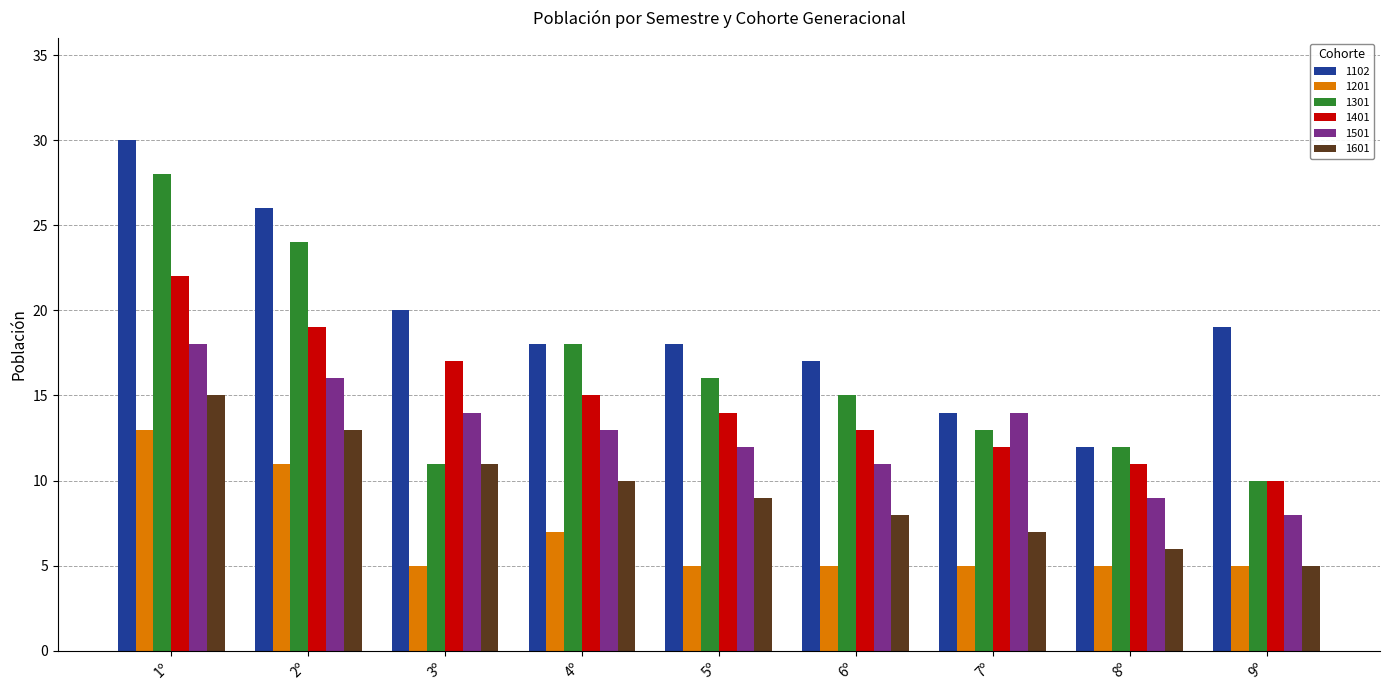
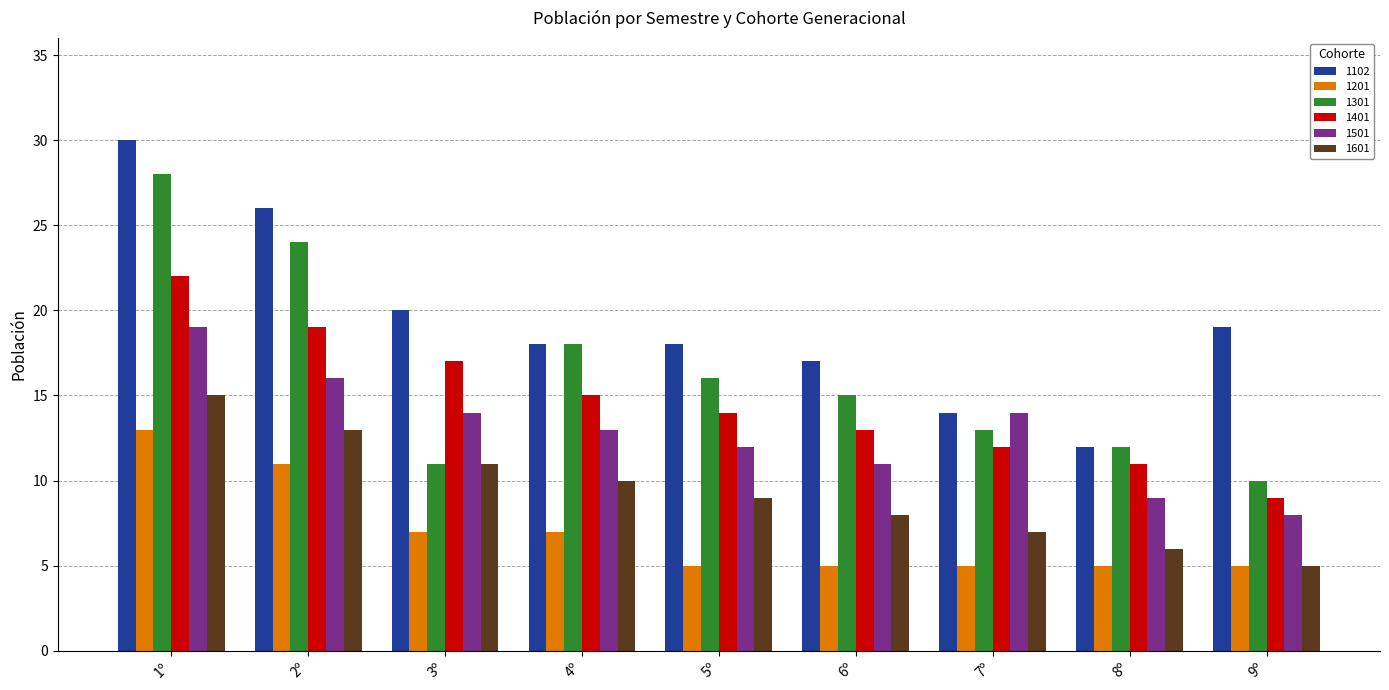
1501, 1º: 18 -> 19
1201, 3º: 5 -> 7
1401, 9º: 10 -> 9
